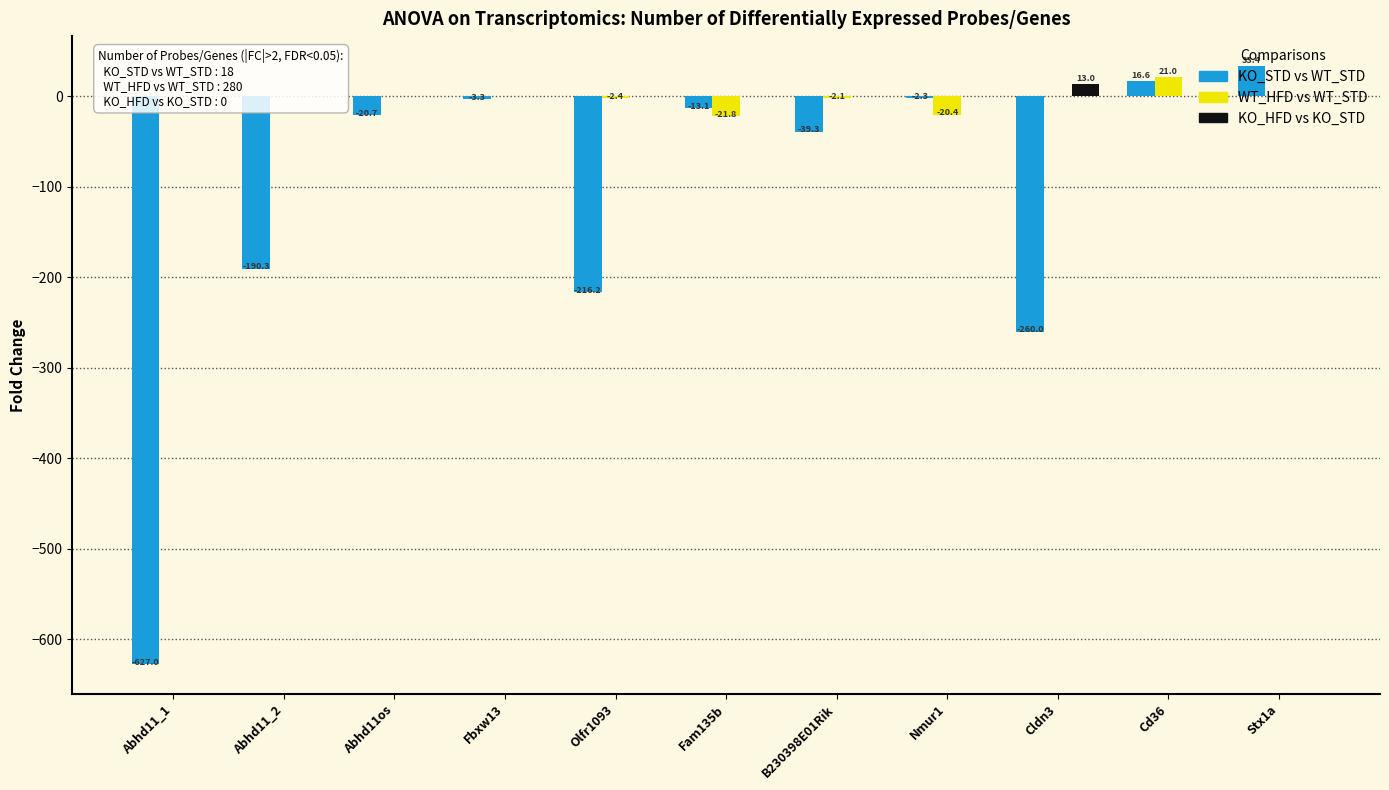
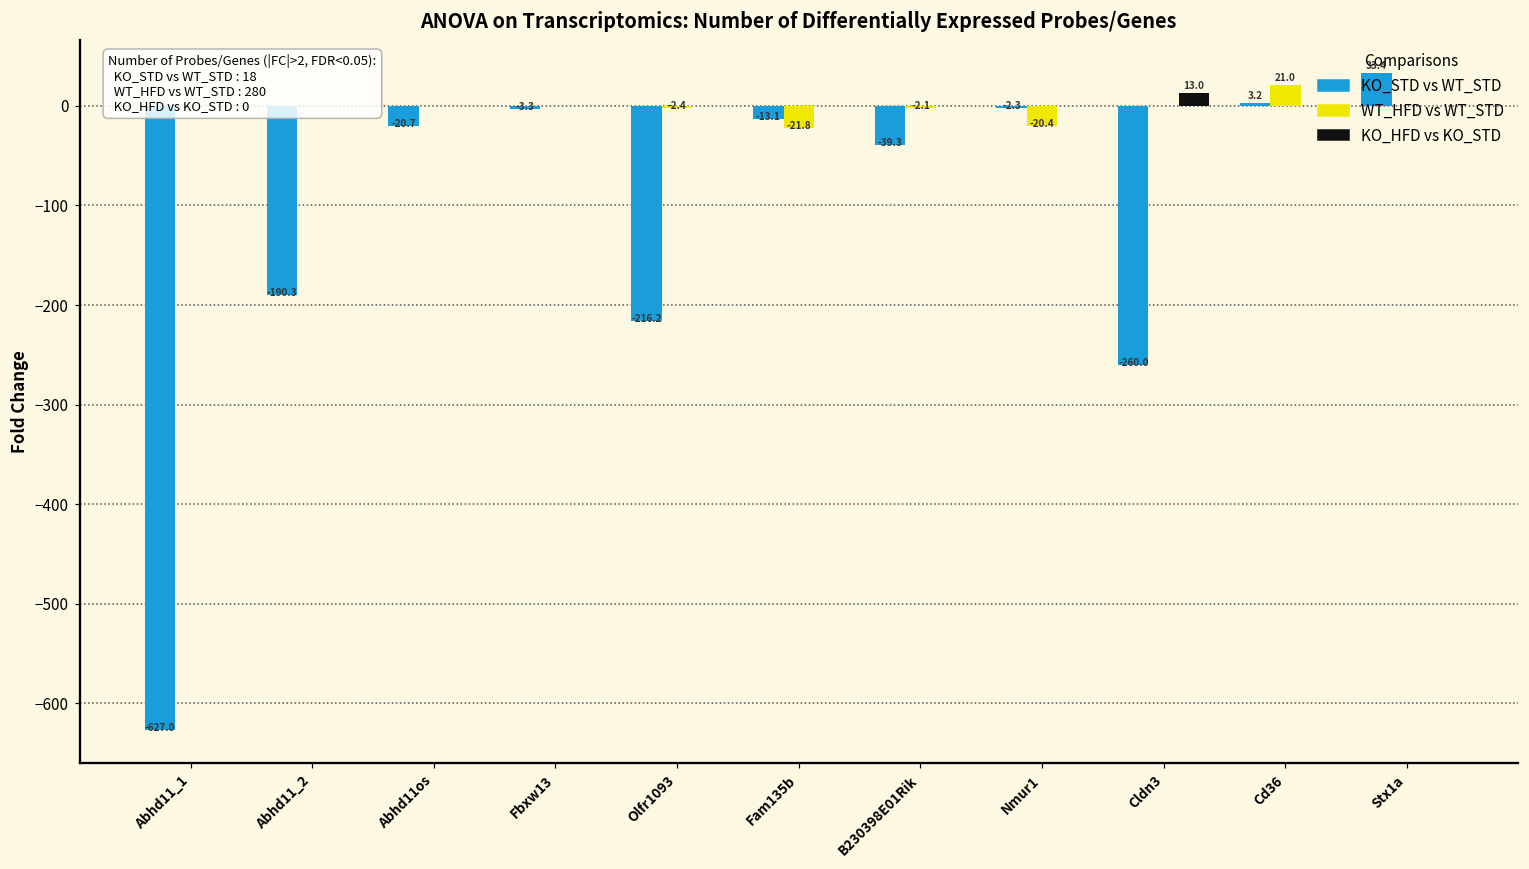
KO_STD vs WT_STD, Cd36: 16.6 -> 3.2
